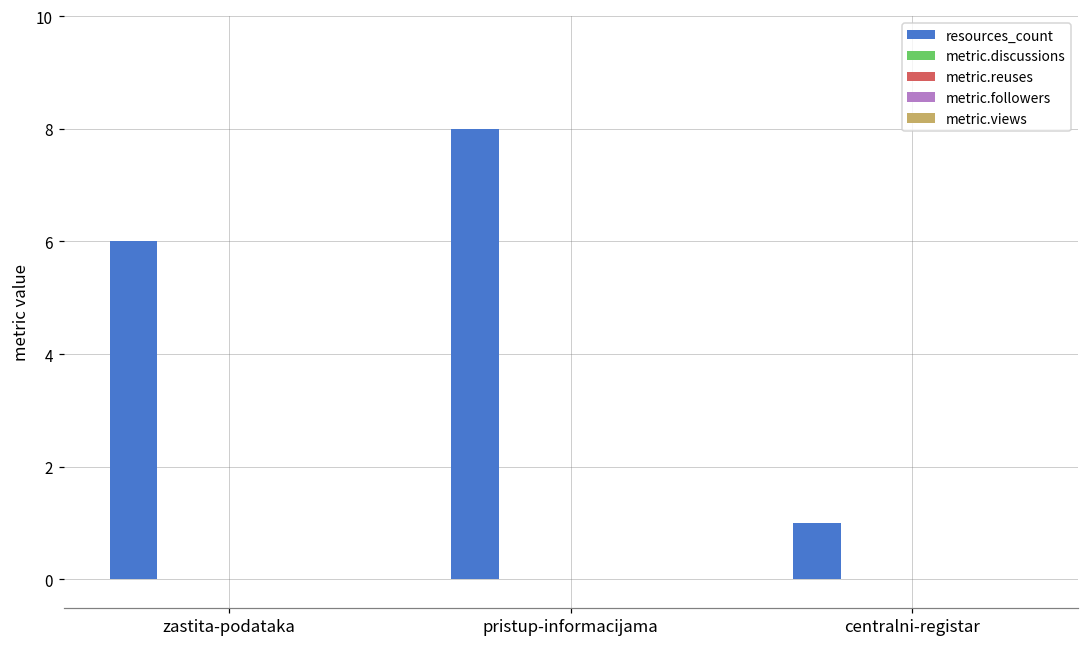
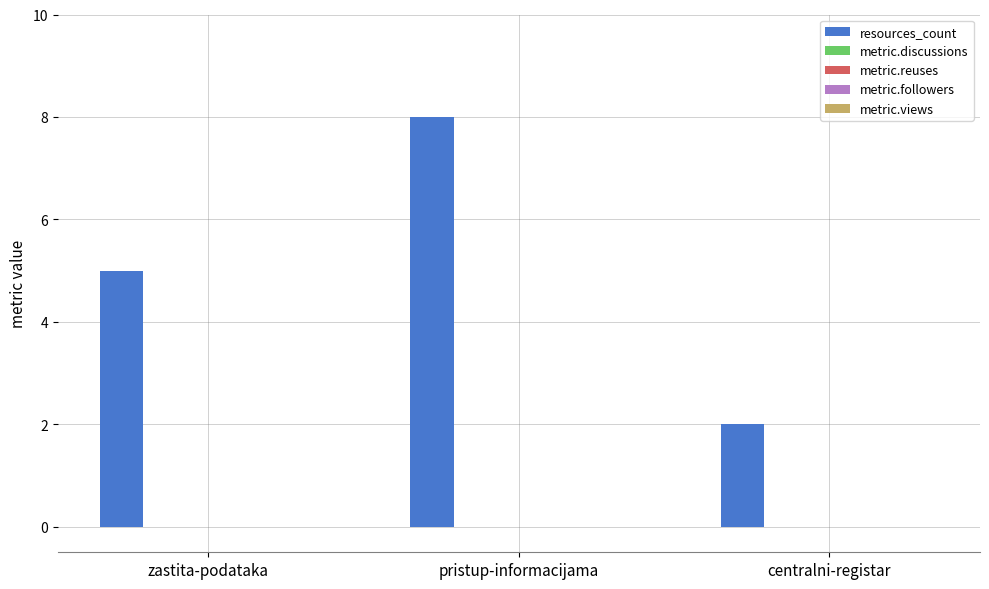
resources_count, zastita-podataka: 6 -> 5
resources_count, centralni-registar: 1 -> 2
